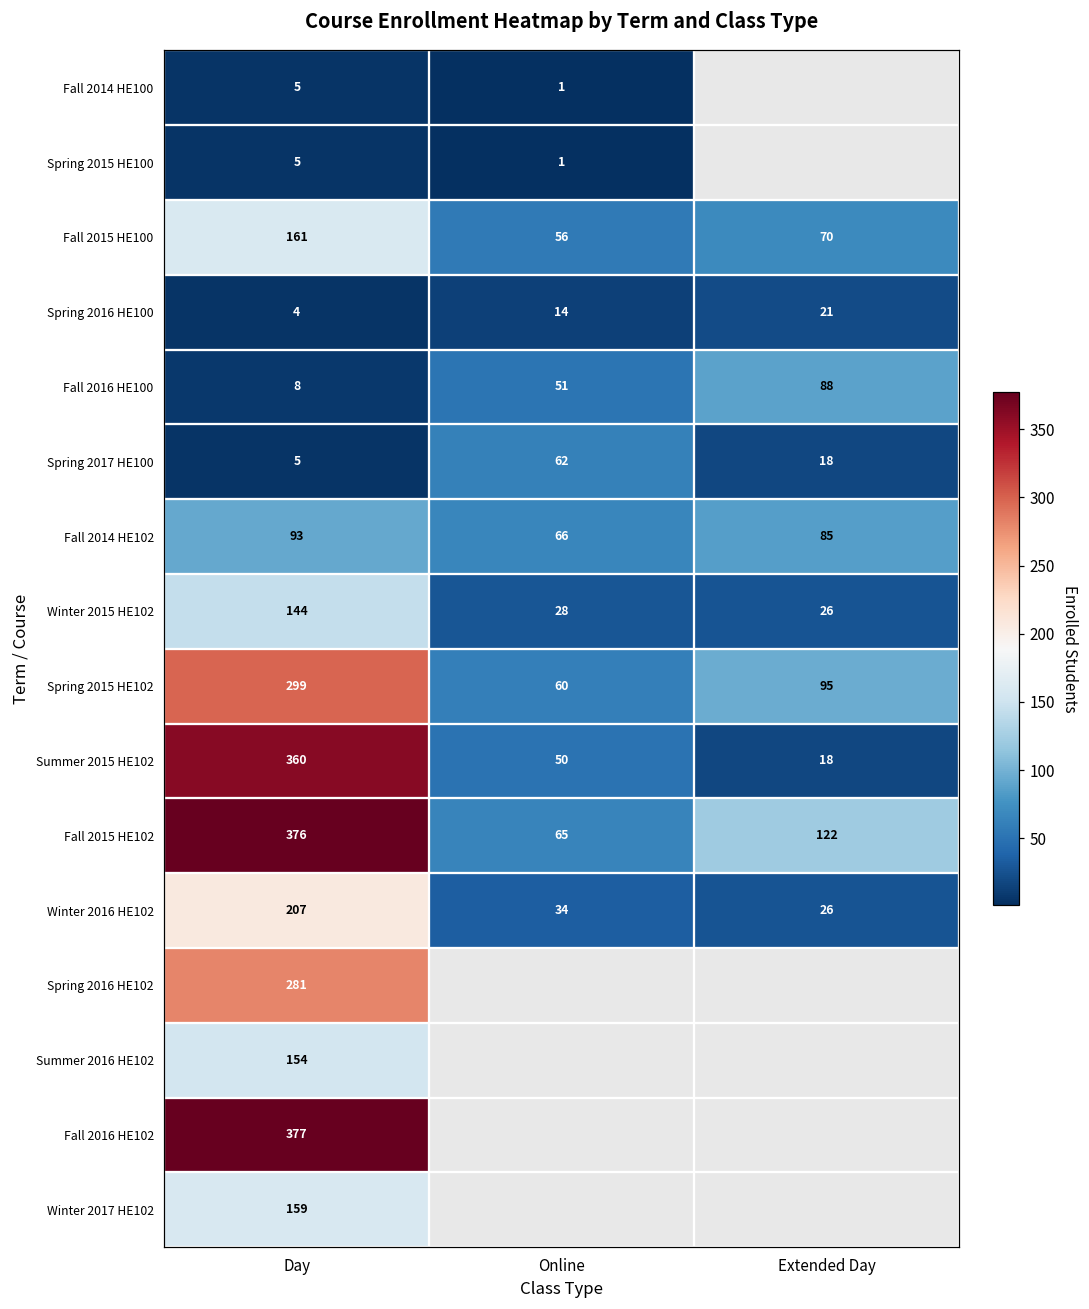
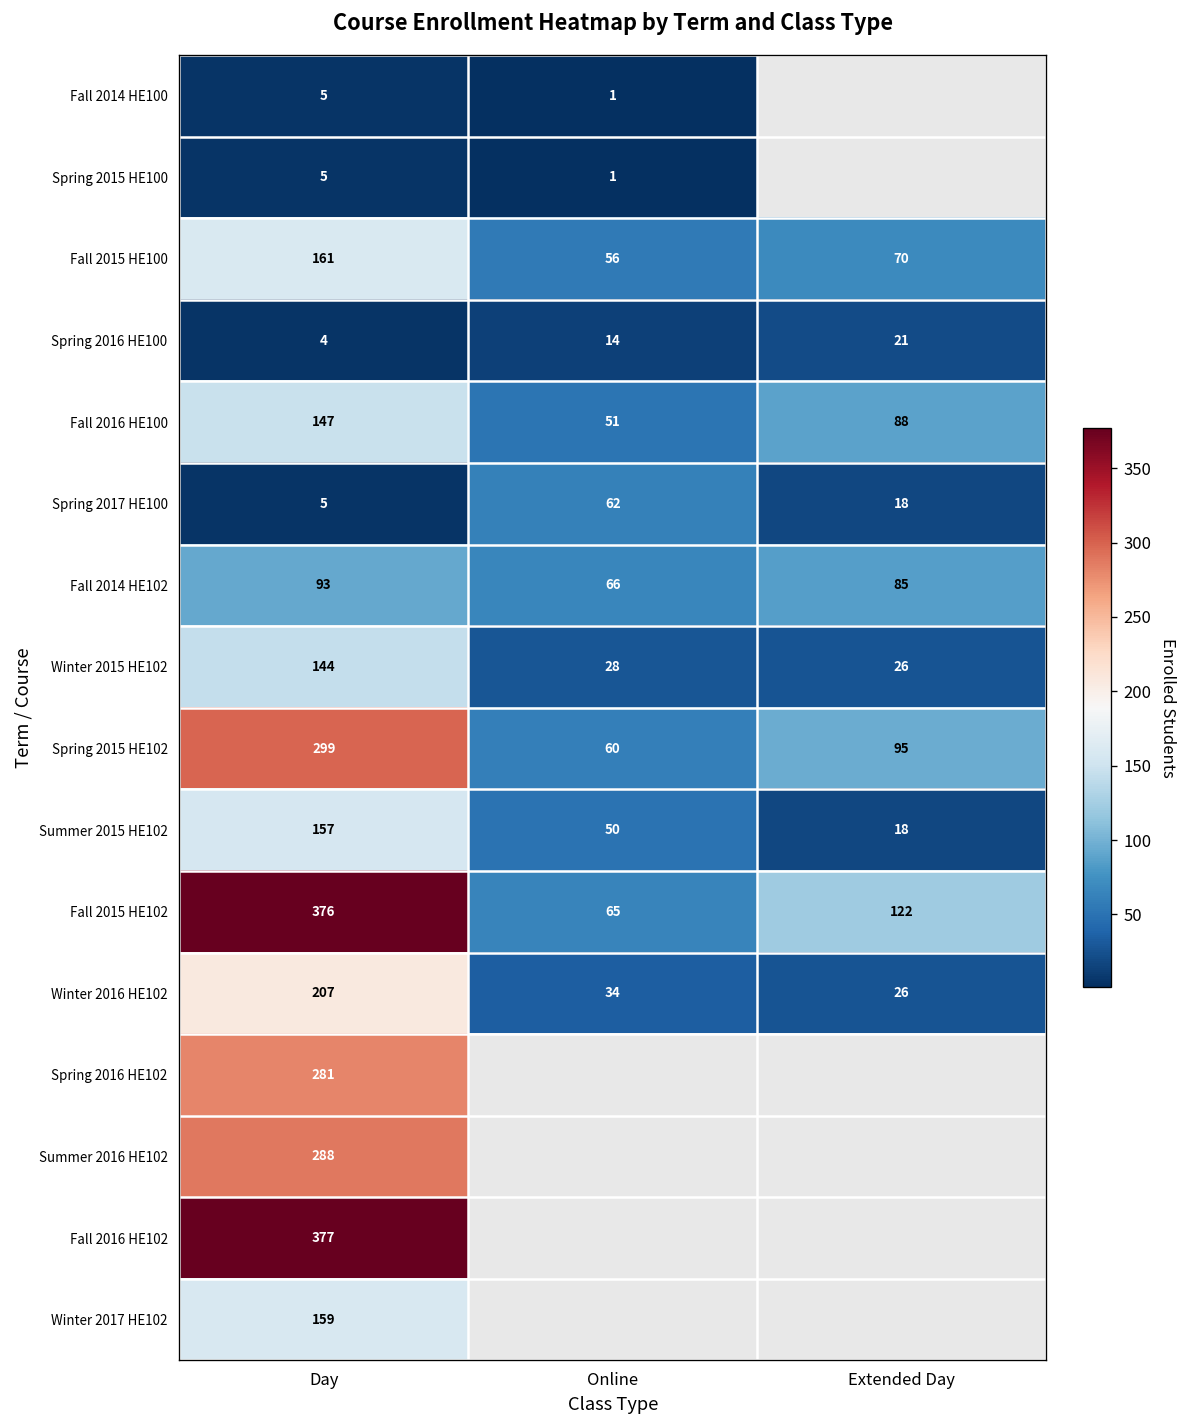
Fall 2016 HE100, Day: 8 -> 147
Summer 2015 HE102, Day: 360 -> 157
Summer 2016 HE102, Day: 154 -> 288
